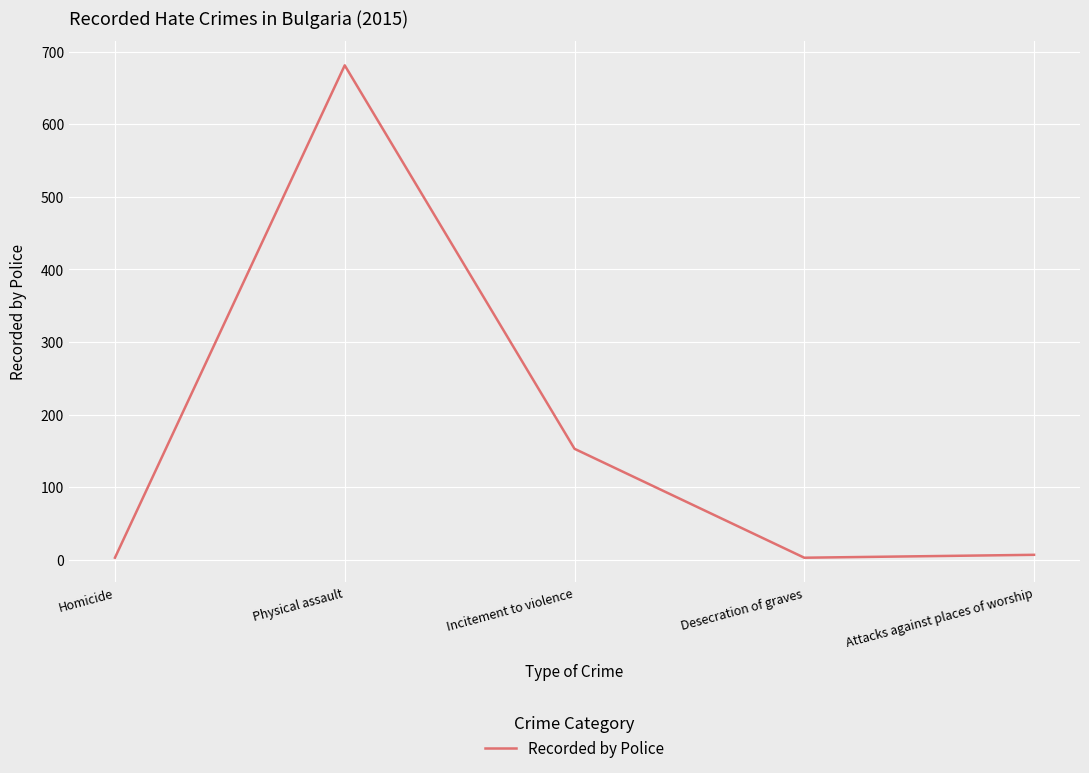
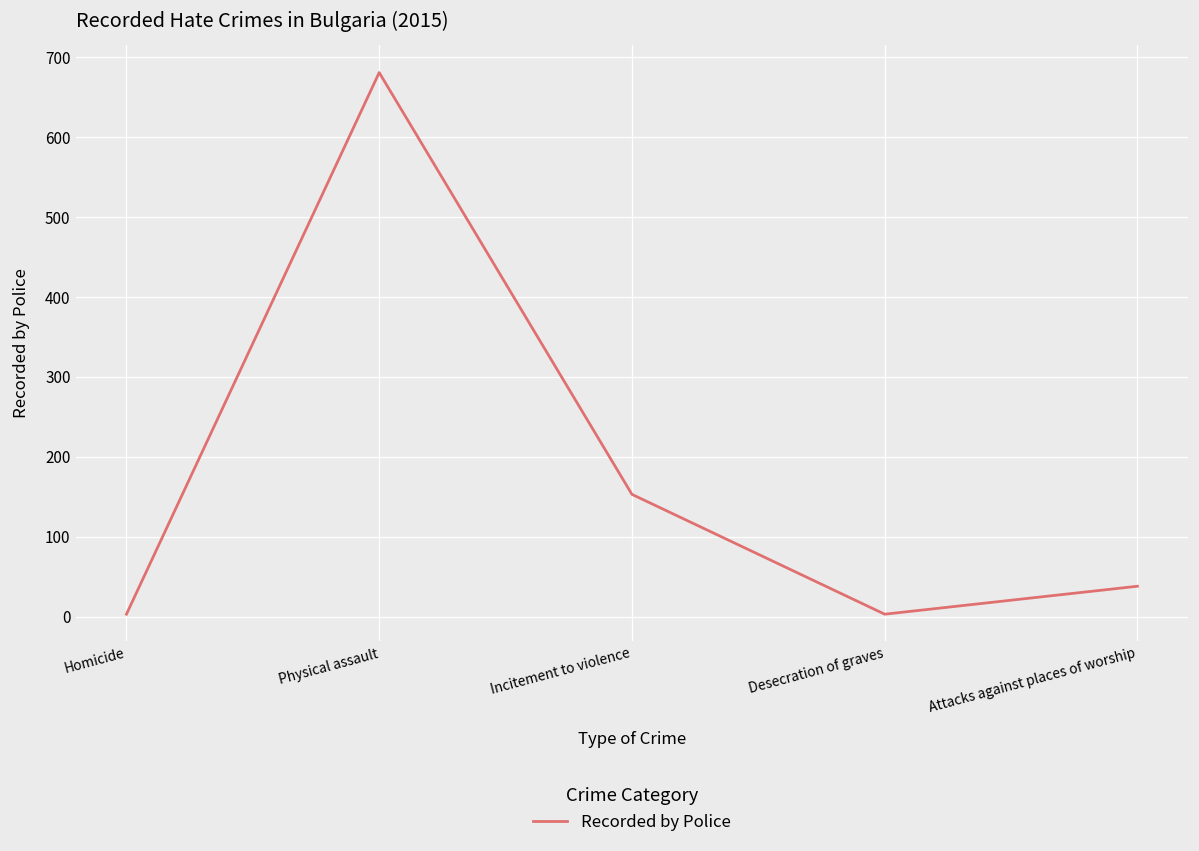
Attacks against places of worship: 10 -> 40
